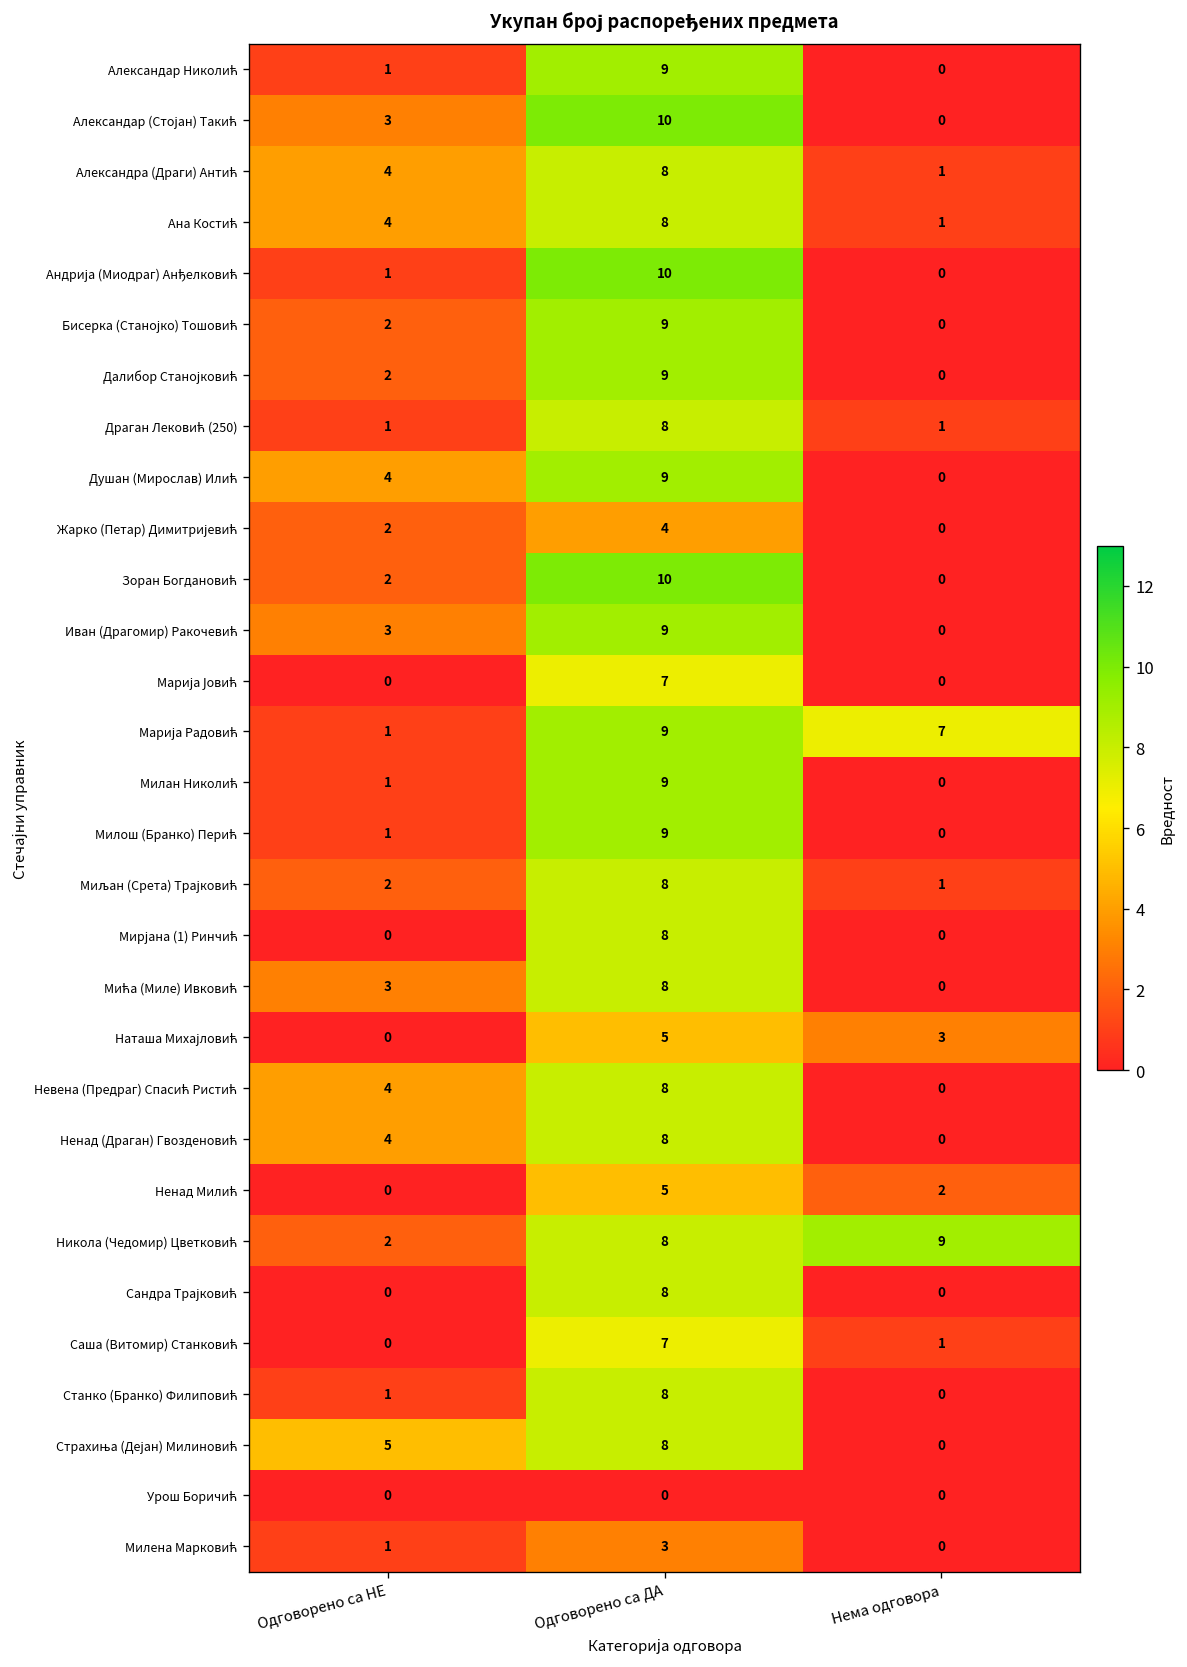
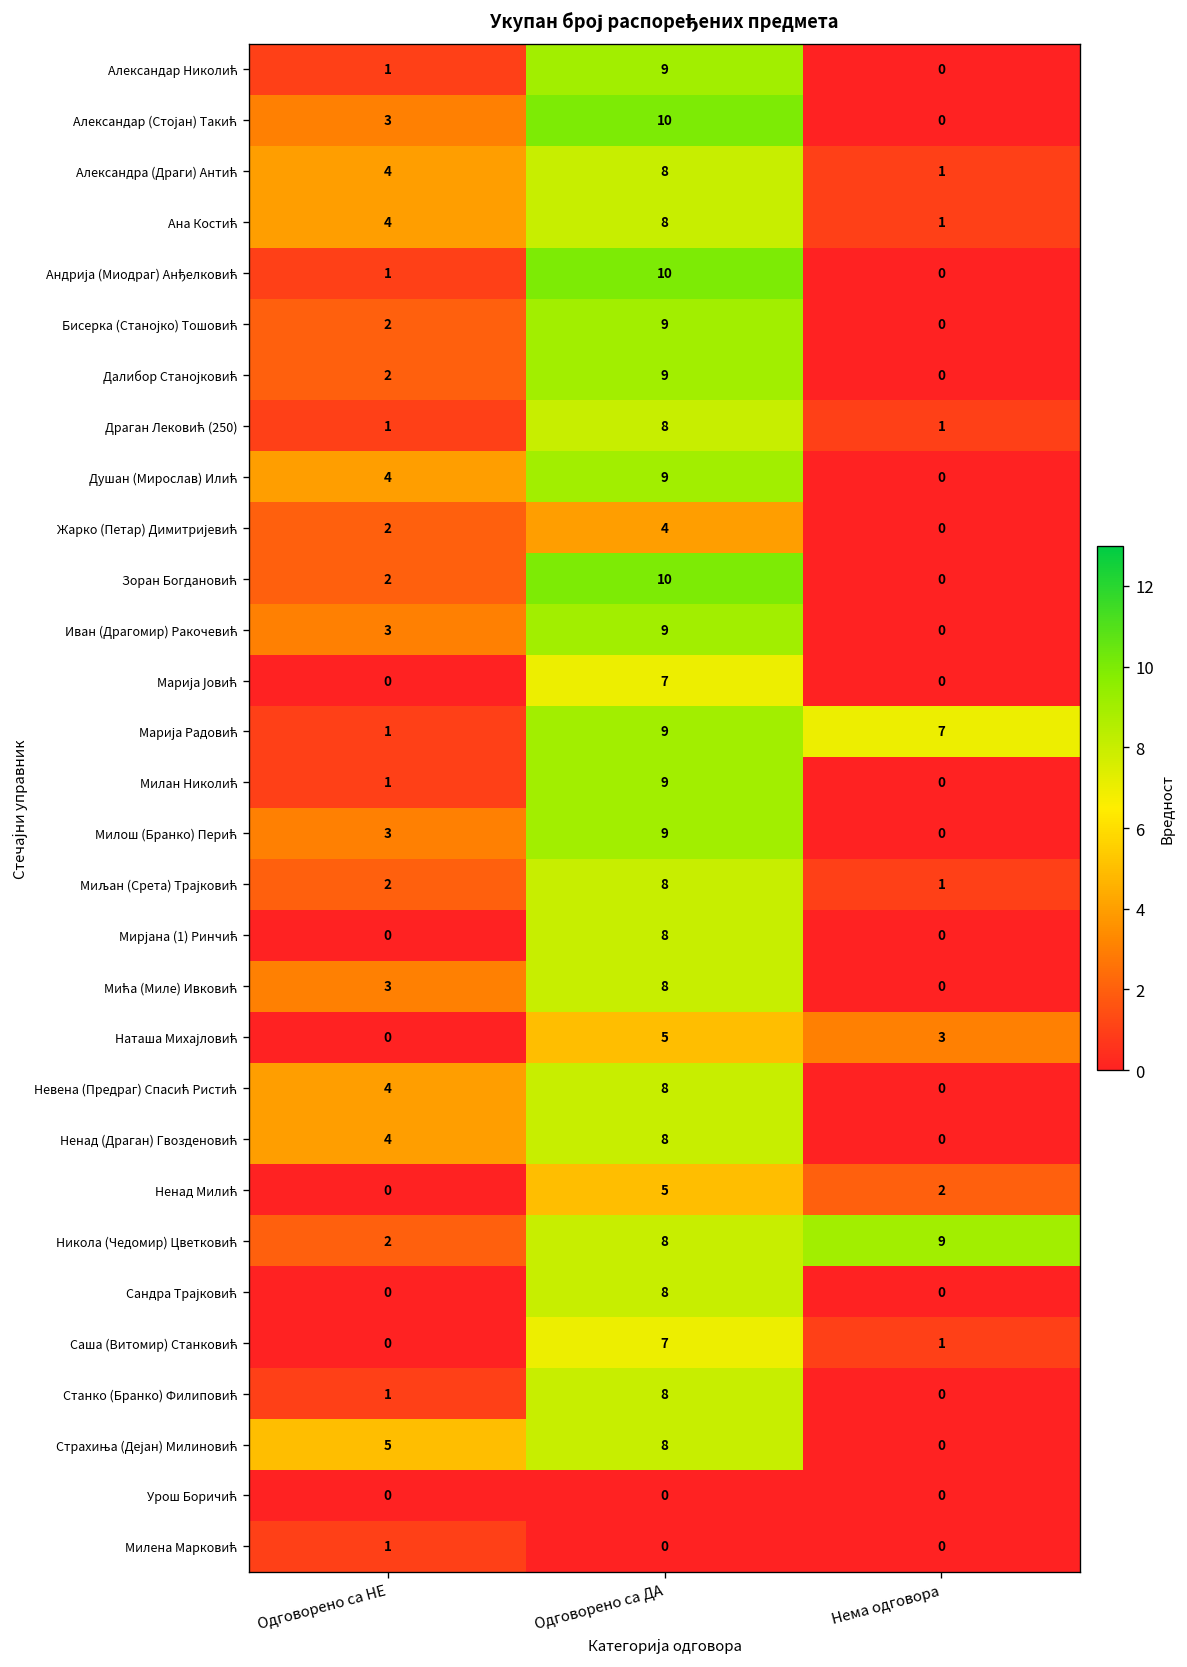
Милош (Бранко) Перић, Одговорено са НЕ: 1 -> 3
Милена Марковић, Одговорено са ДА: 3 -> 0
